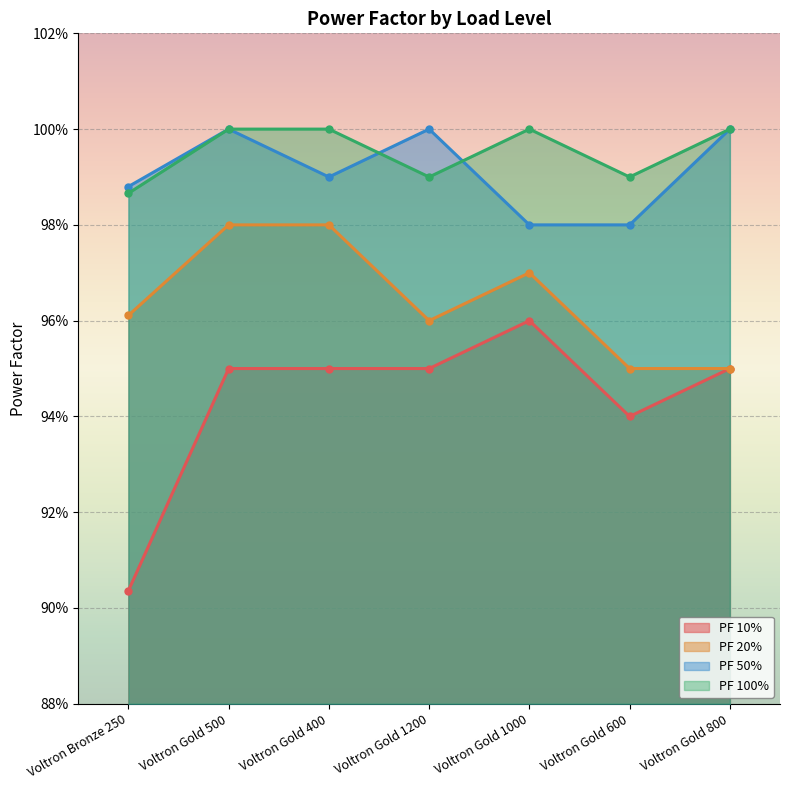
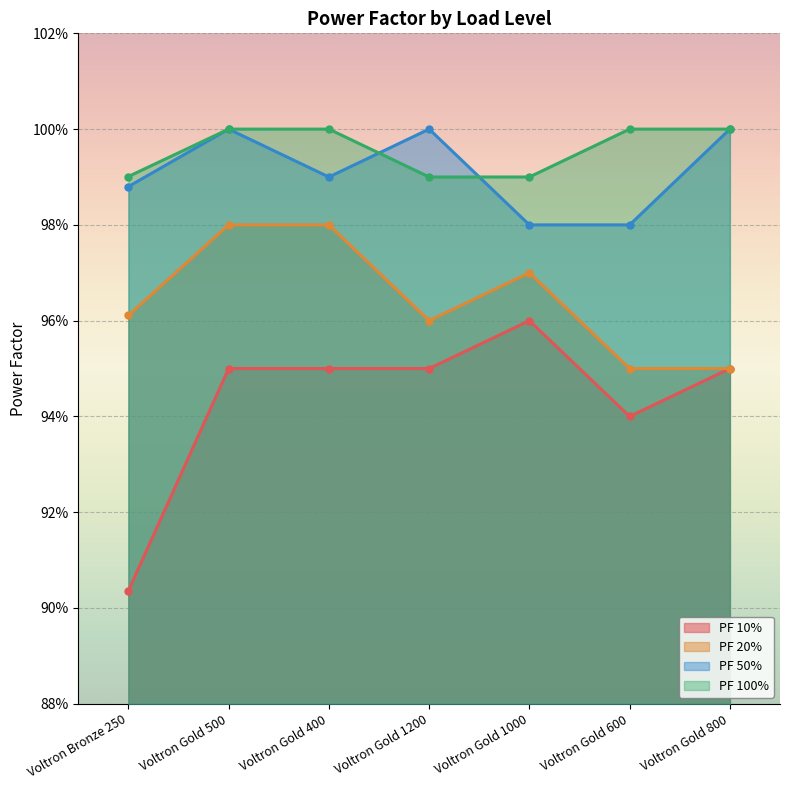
PF 100%, Voltron Bronze 250: 98.7% -> 99.0%
PF 100%, Voltron Gold 1000: 100.0% -> 99.0%
PF 100%, Voltron Gold 600: 99.0% -> 100.0%
